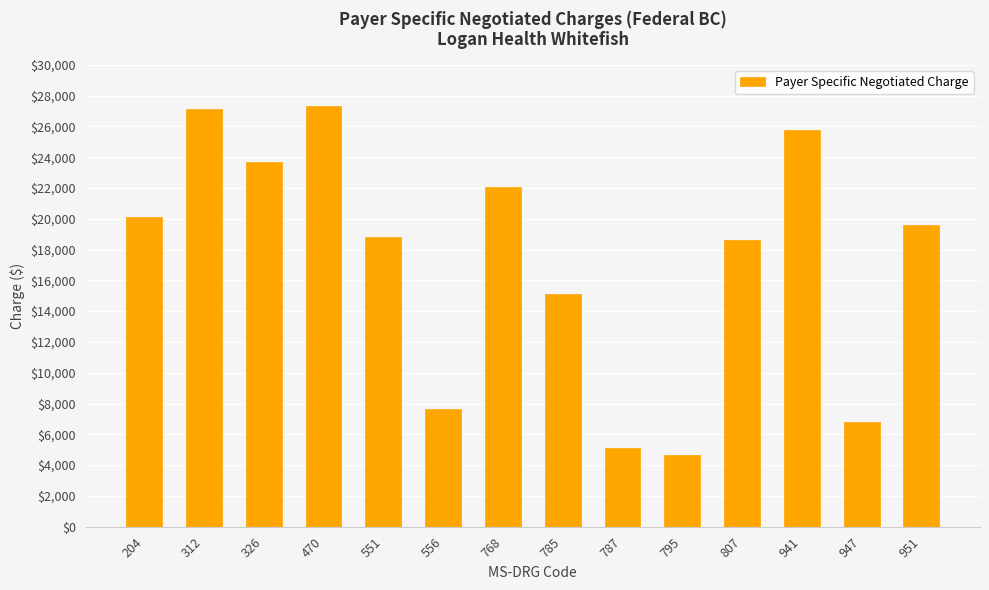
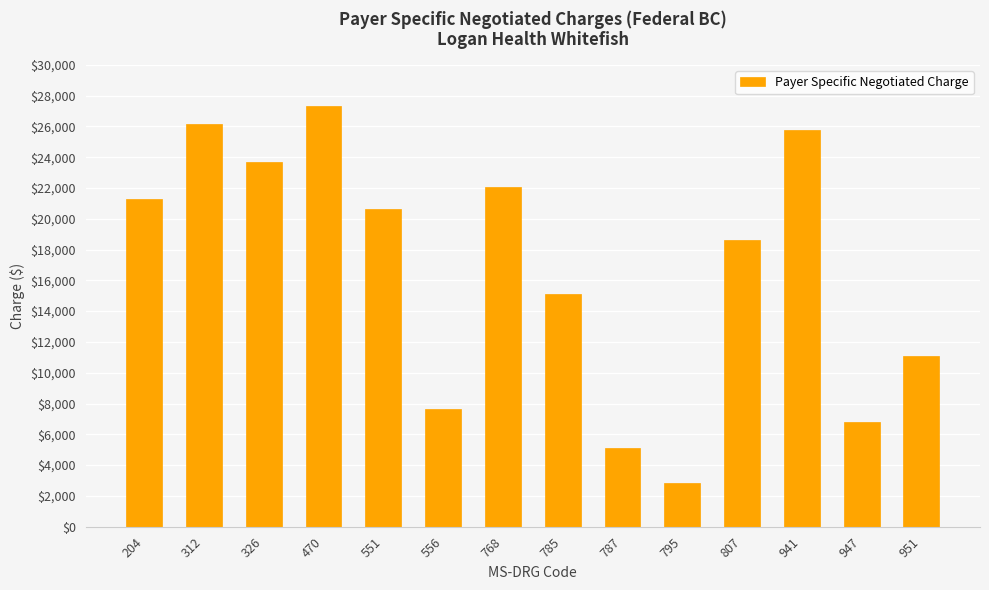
204: $20,100 -> $21,300
312: $27,100 -> $26,200
551: $18,800 -> $20,600
795: $4,600 -> $2,800
951: $19,600 -> $11,100
